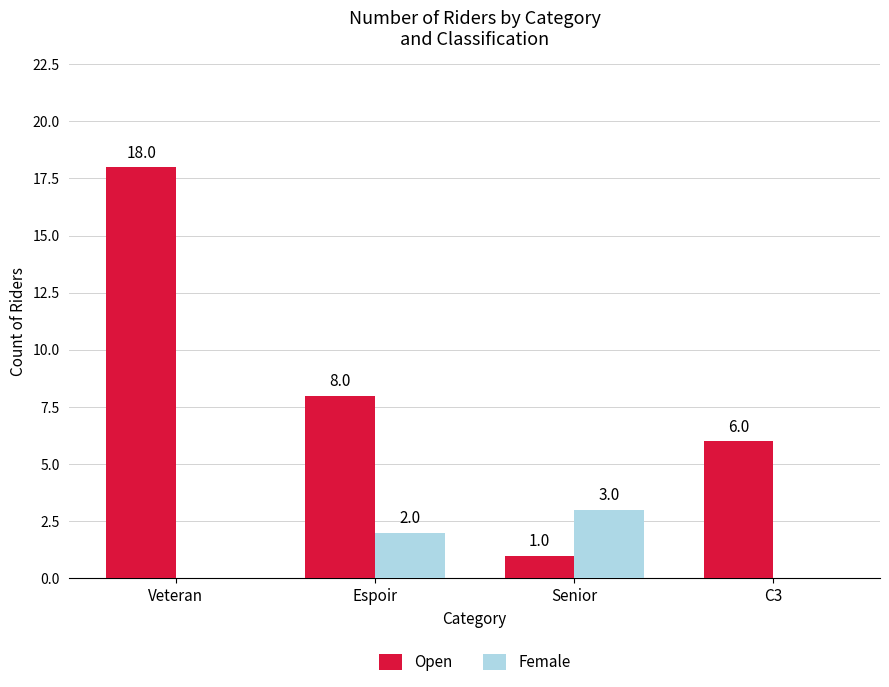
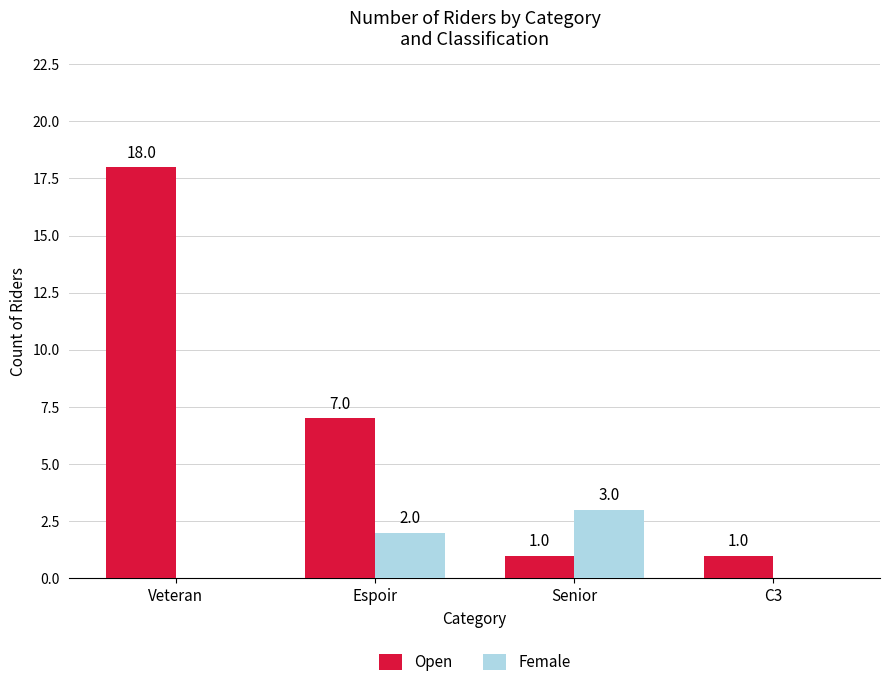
Open, Espoir: 8.0 -> 7.0
Open, C3: 6.0 -> 1.0
